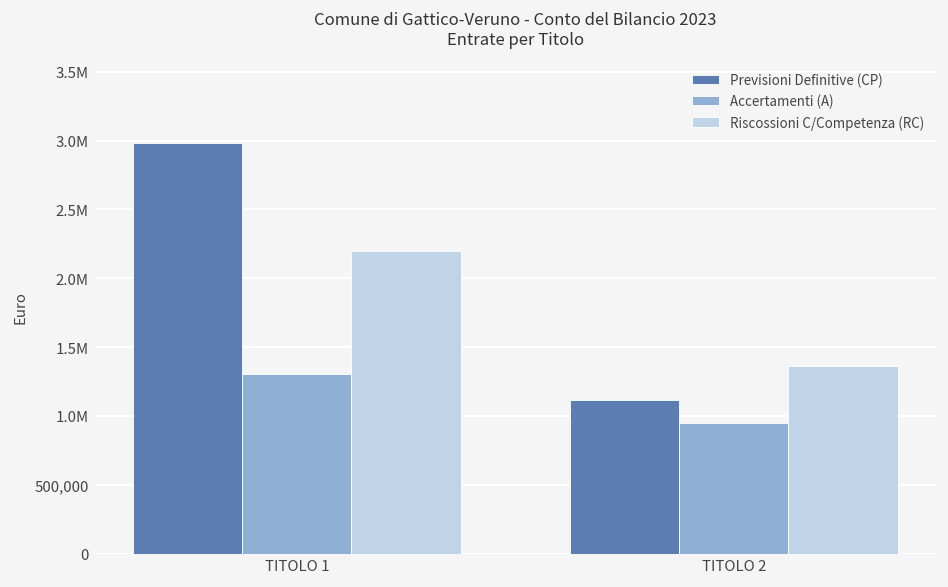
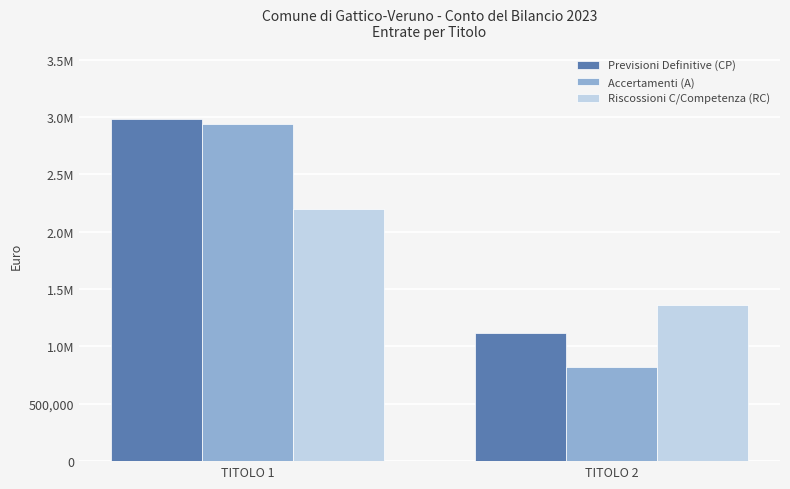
Accertamenti (A), TITOLO 1: 1,310,000 -> 2,940,000
Accertamenti (A), TITOLO 2: 950,000 -> 820,000
